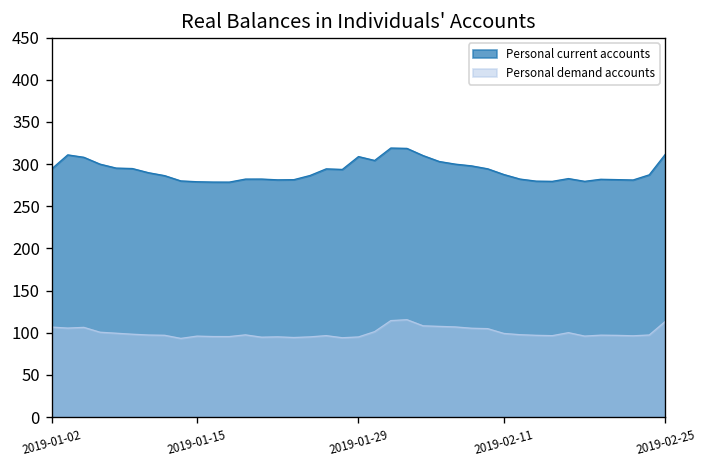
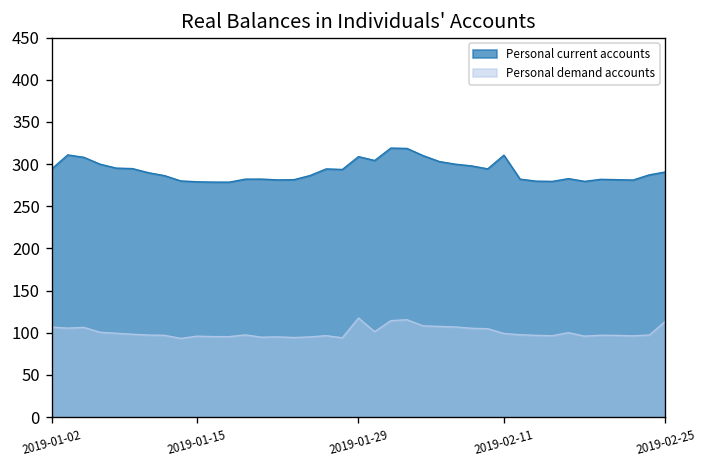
Personal demand accounts, 2019-01-29: 100 -> 120
Personal current accounts, 2019-02-11: 290 -> 310
Personal current accounts, 2019-02-25: 310 -> 290
